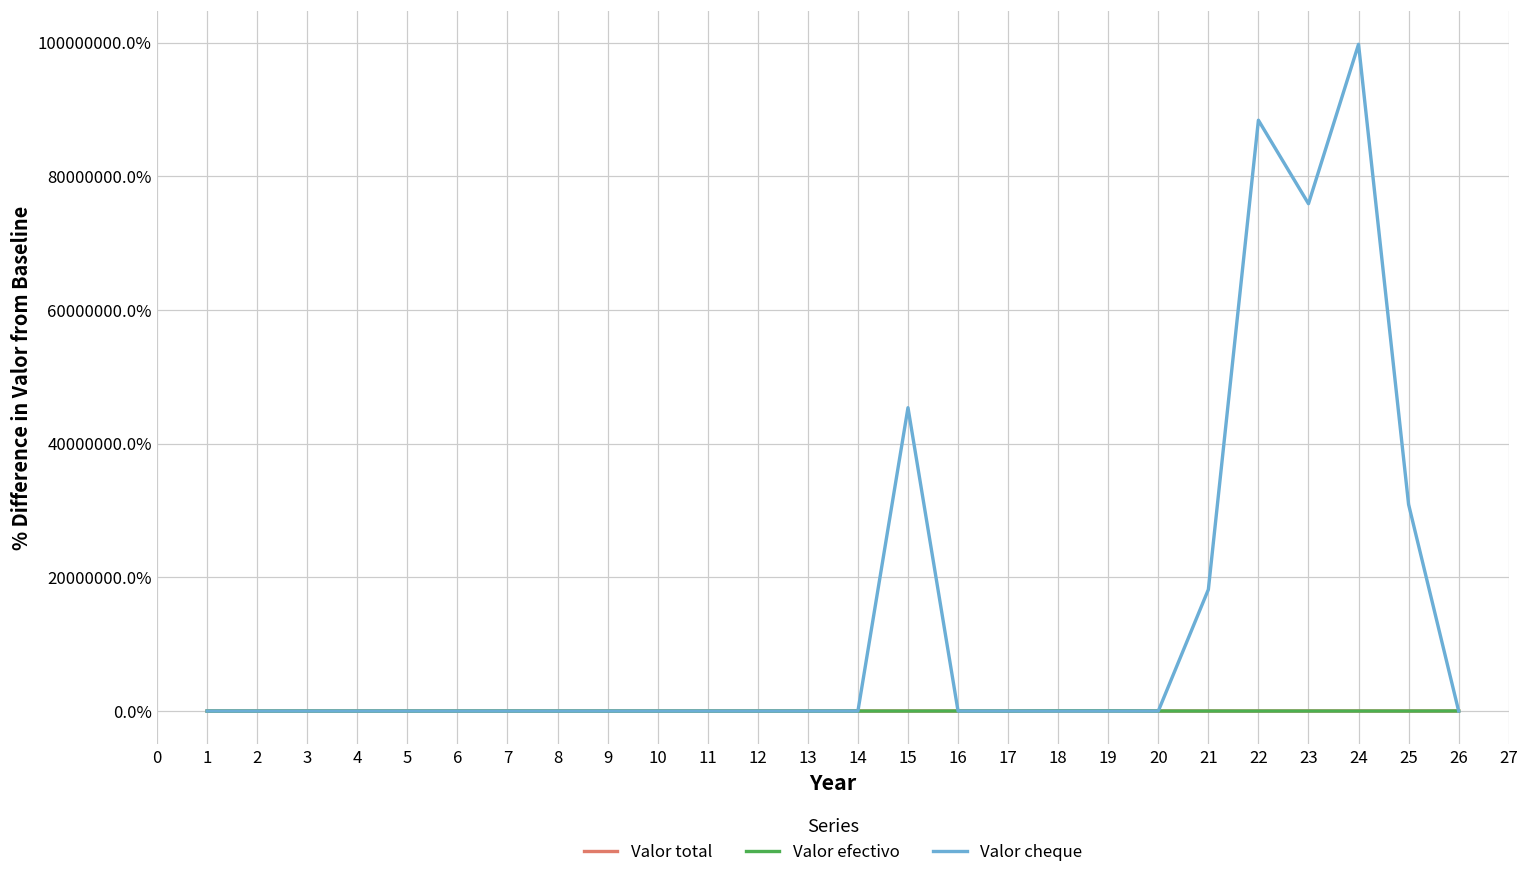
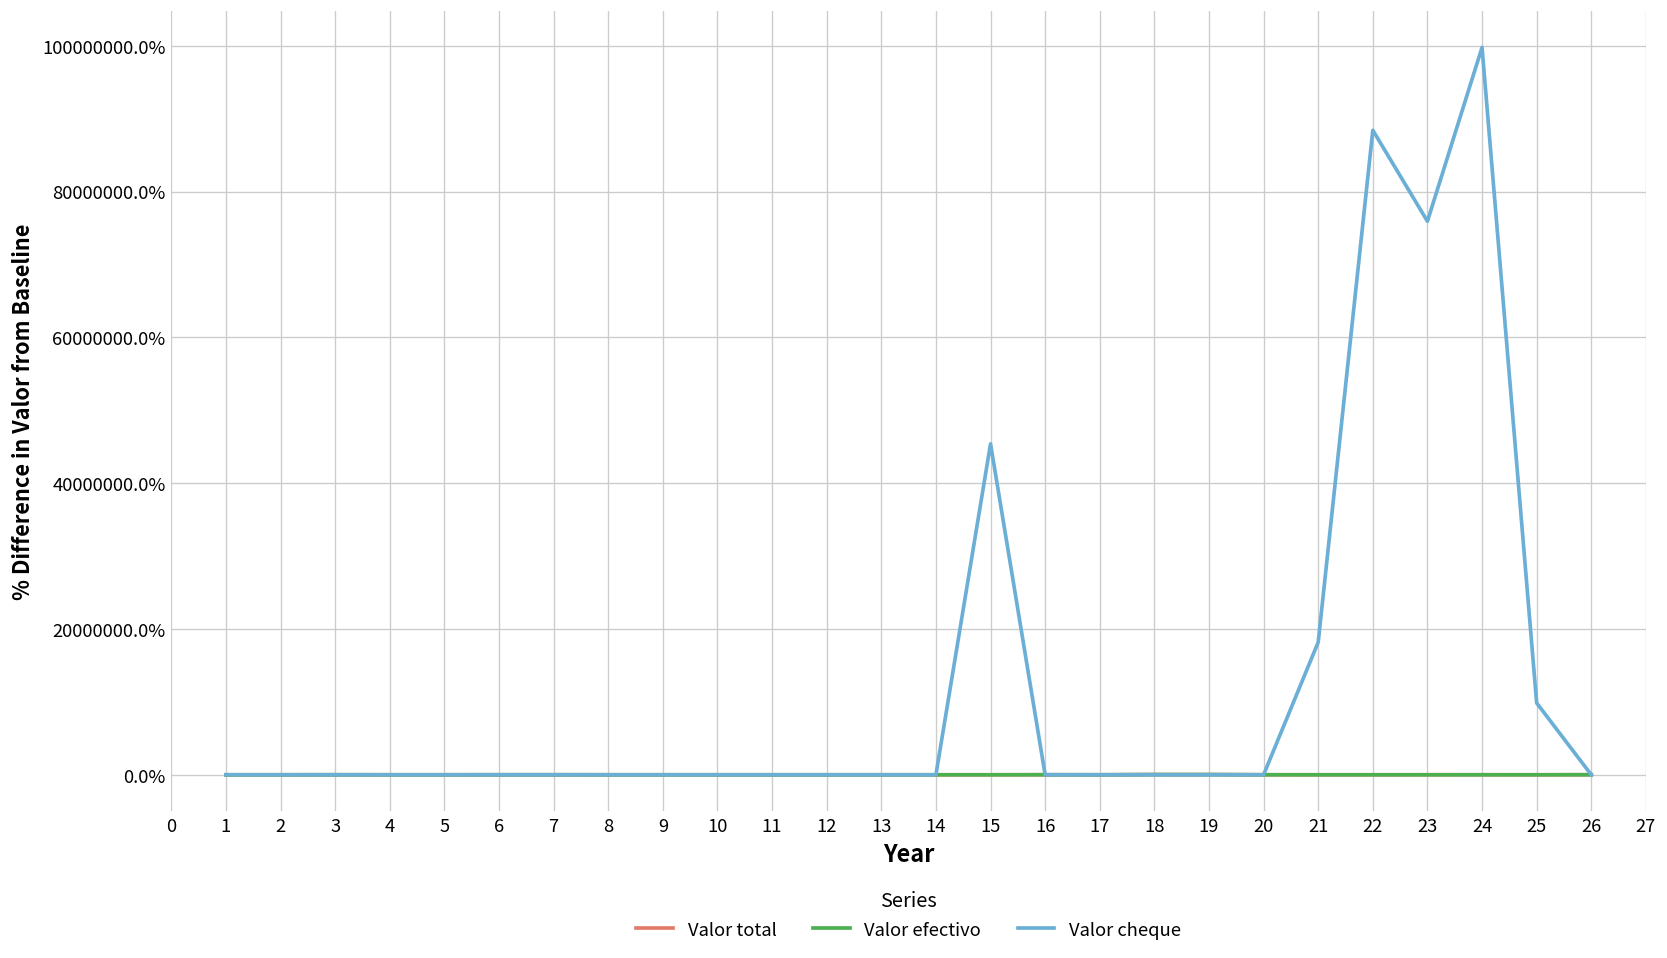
Valor cheque, 25: 31000000% -> 10000000%
